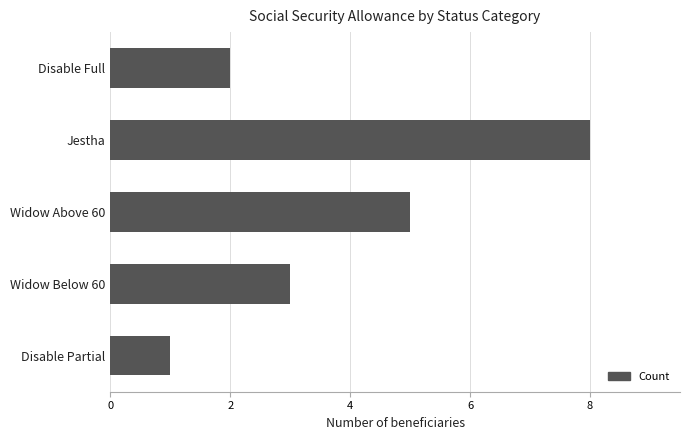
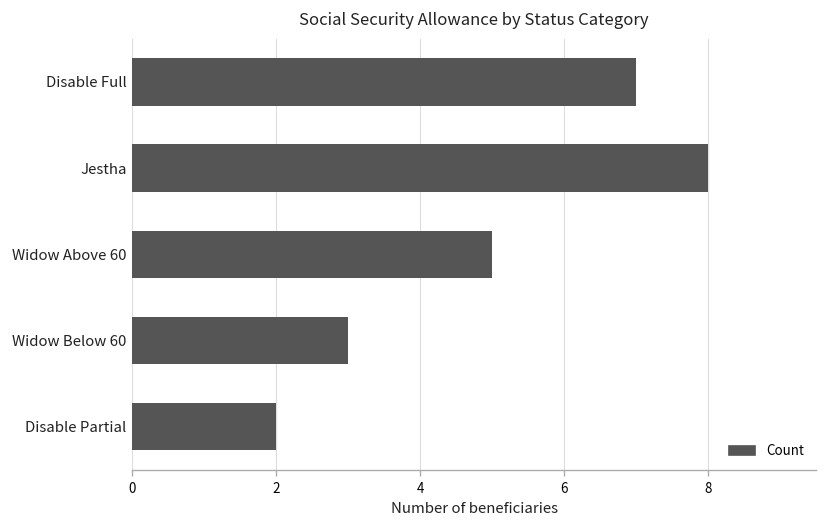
Disable Full: 2 -> 7
Disable Partial: 1 -> 2
